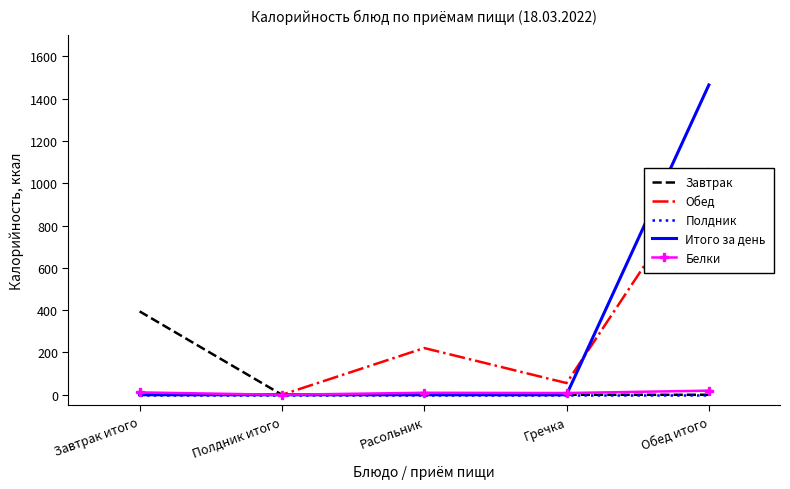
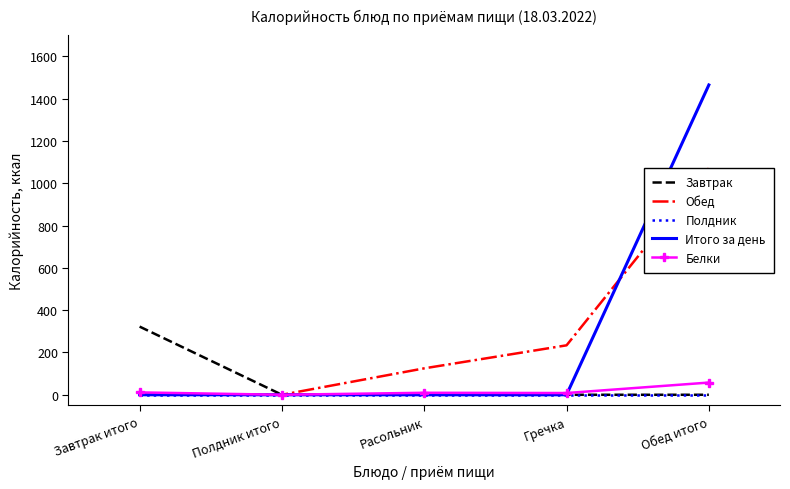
Завтрак, Завтрак итого: 390 -> 320
Обед, Расольник: 220 -> 120
Обед, Гречка: 60 -> 230
Белки, Обед итого: 20 -> 60
